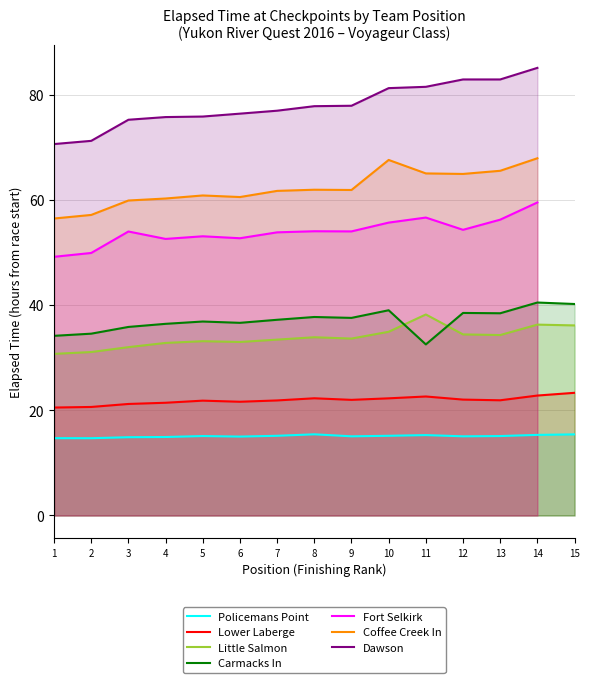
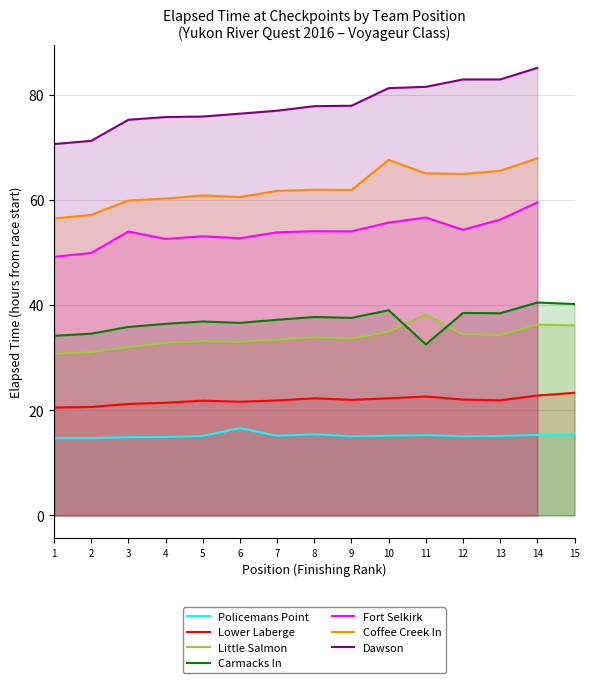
Policemans Point, 6: 15 -> 17
